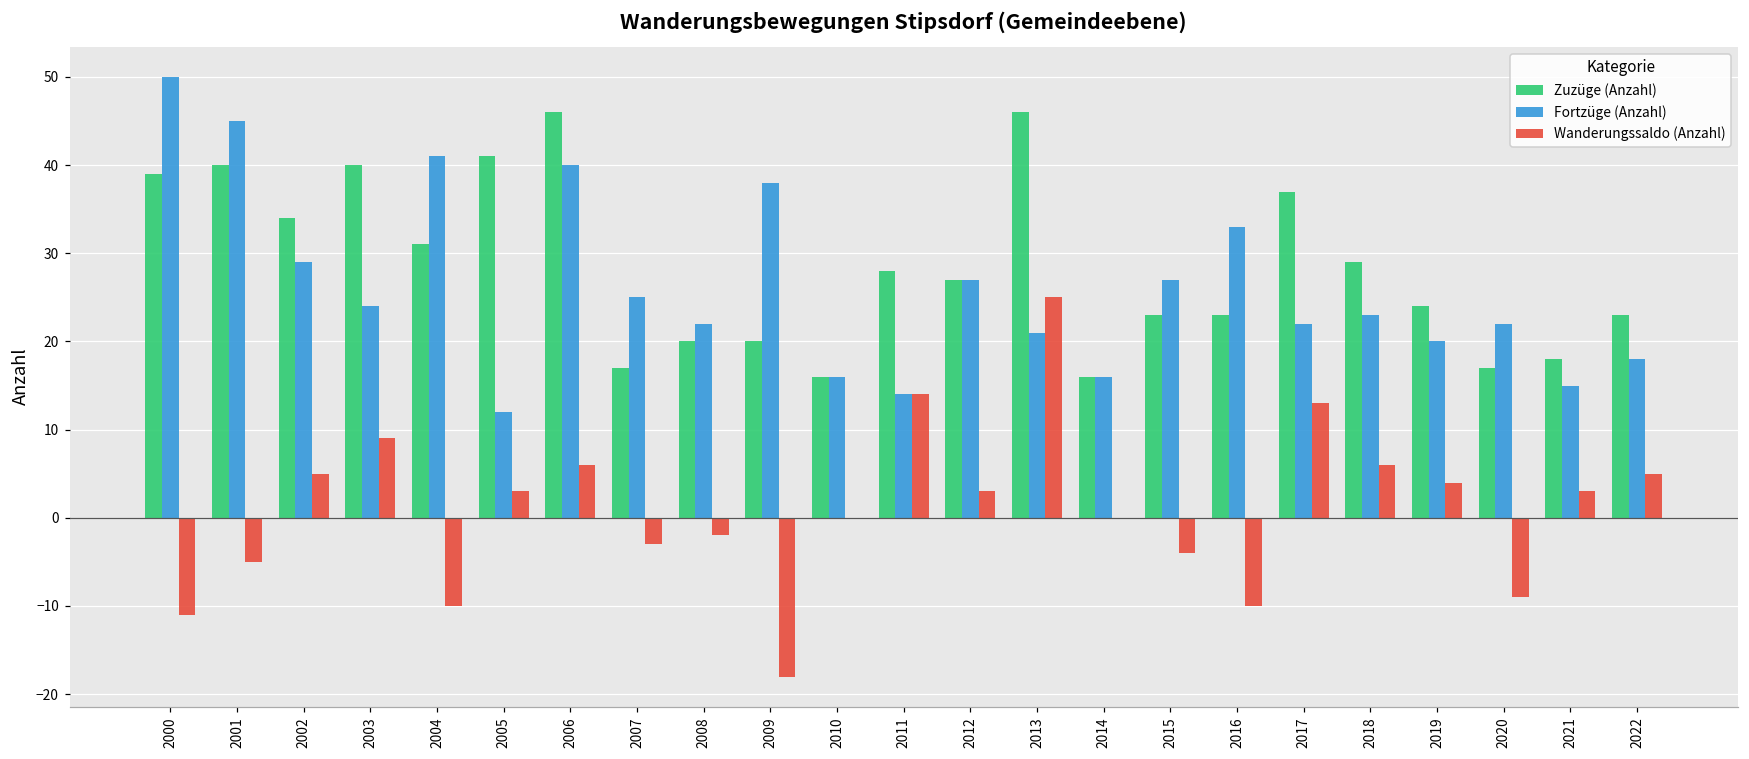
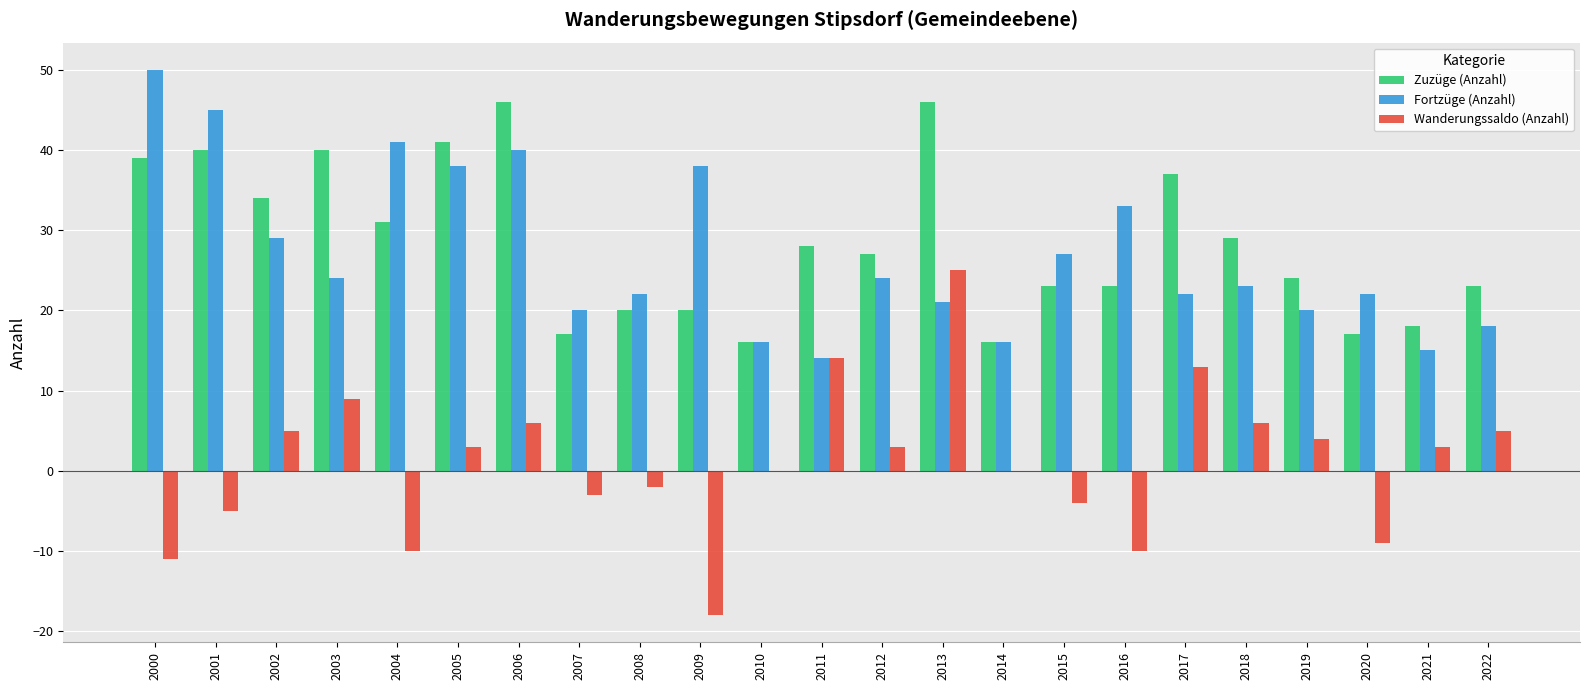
Fortzüge (Anzahl), 2005: 12 -> 38
Fortzüge (Anzahl), 2007: 25 -> 20
Fortzüge (Anzahl), 2012: 27 -> 24
